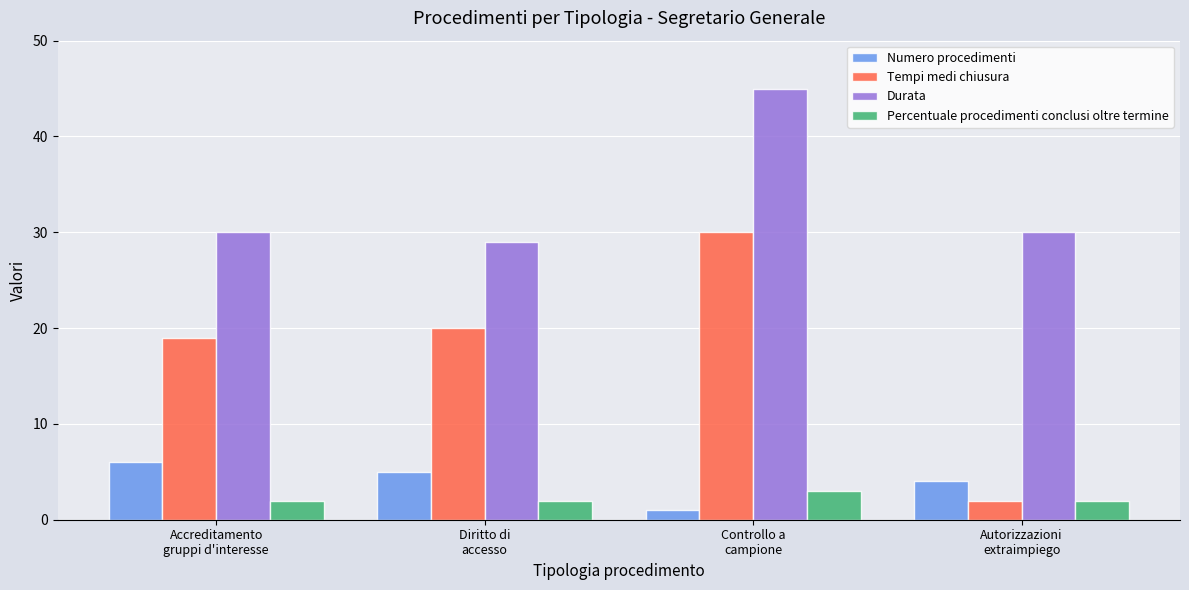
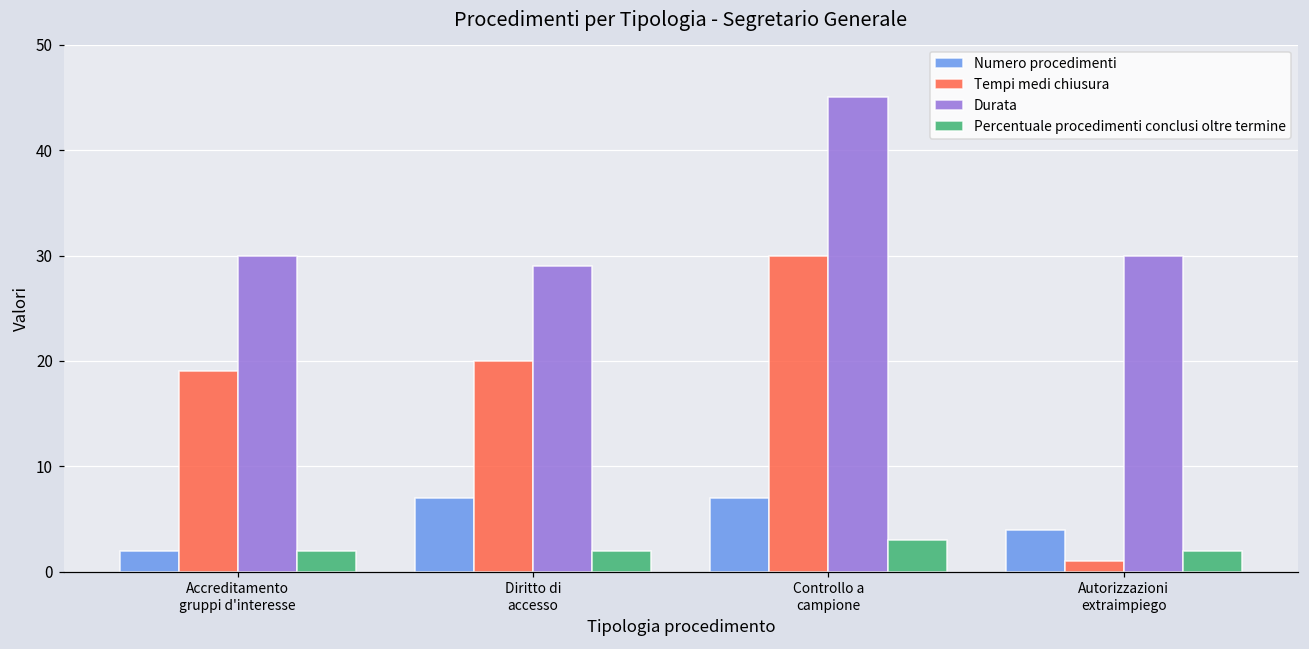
Numero procedimenti, Accreditamento gruppi d'interesse: 6 -> 2
Numero procedimenti, Diritto di accesso: 5 -> 7
Numero procedimenti, Controllo a campione: 1 -> 7
Tempi medi chiusura, Autorizzazioni extraimpiego: 2 -> 1
